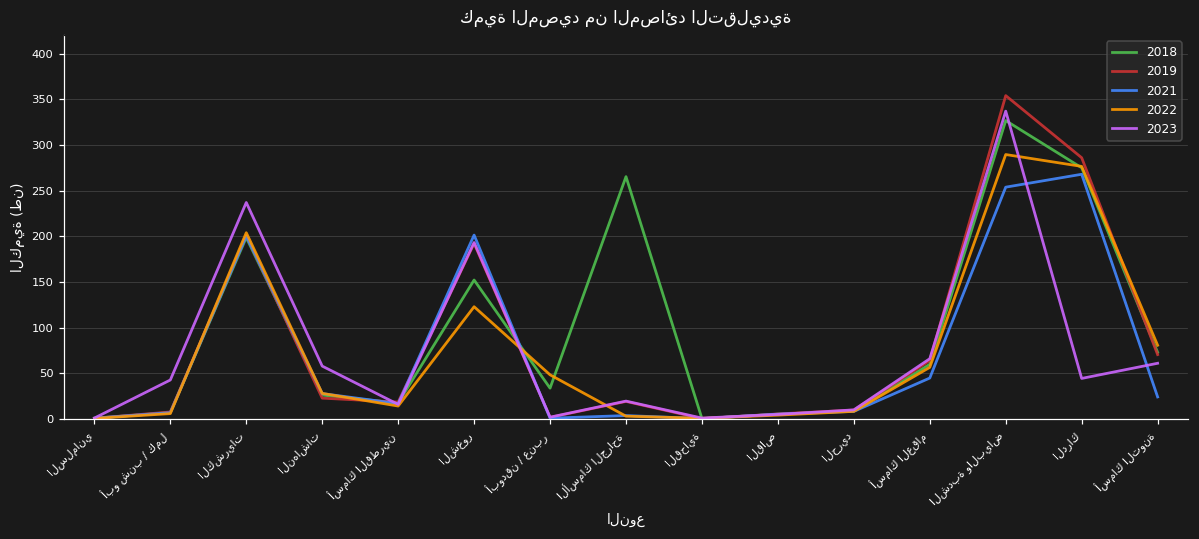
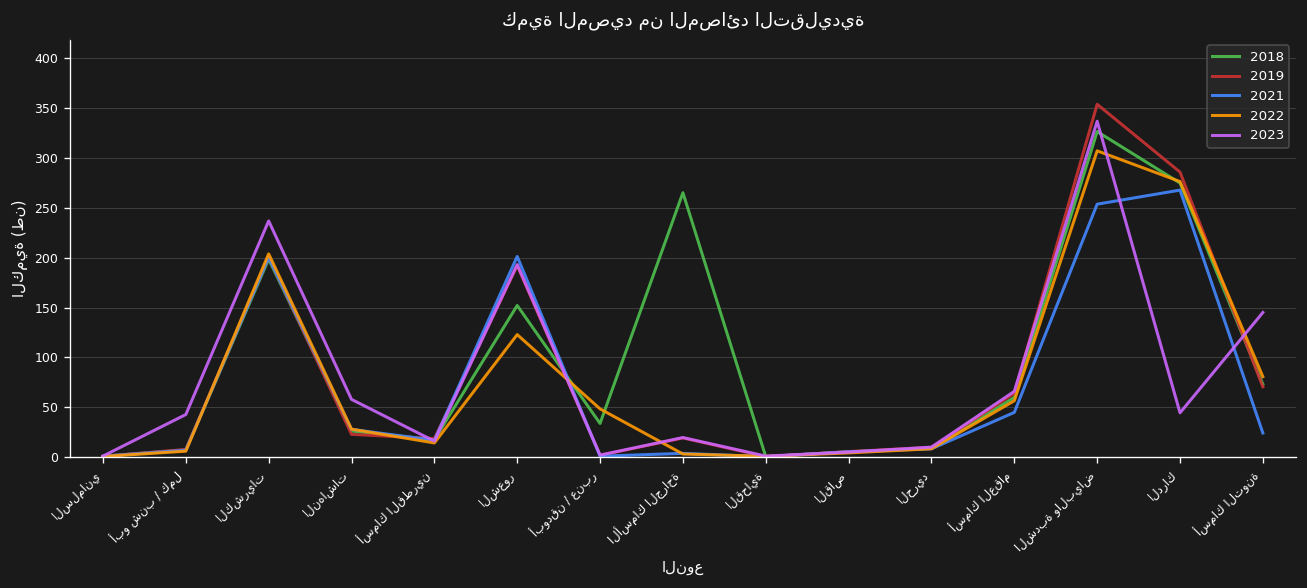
2022, الشدبة والبياض: 290 -> 310
2023, أسماك التونة: 60 -> 150
